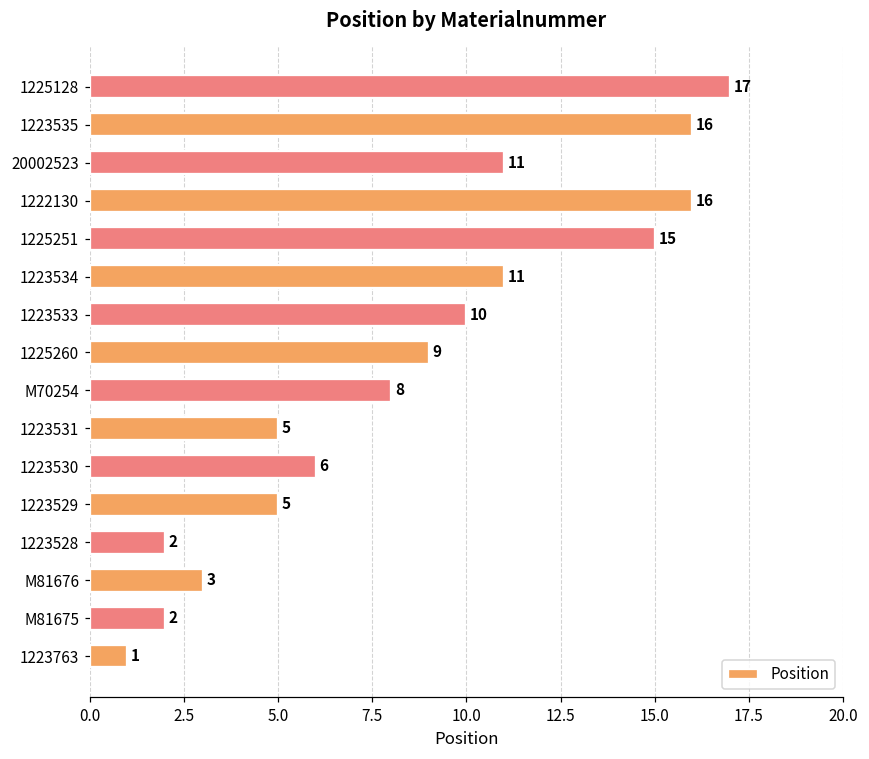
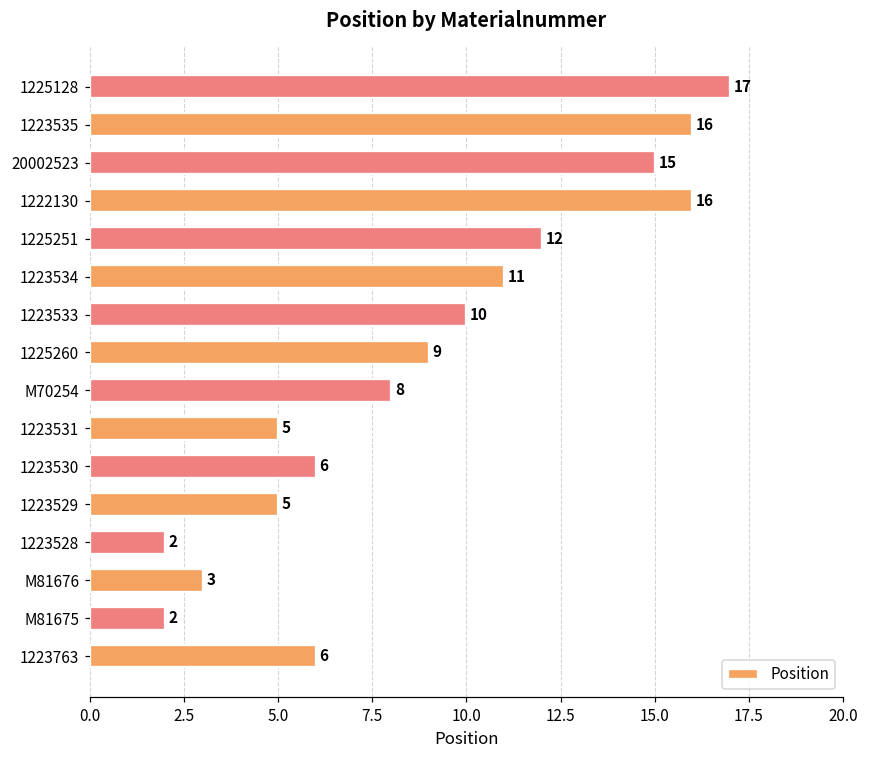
20002523: 11 -> 15
1225251: 15 -> 12
1223763: 1 -> 6
